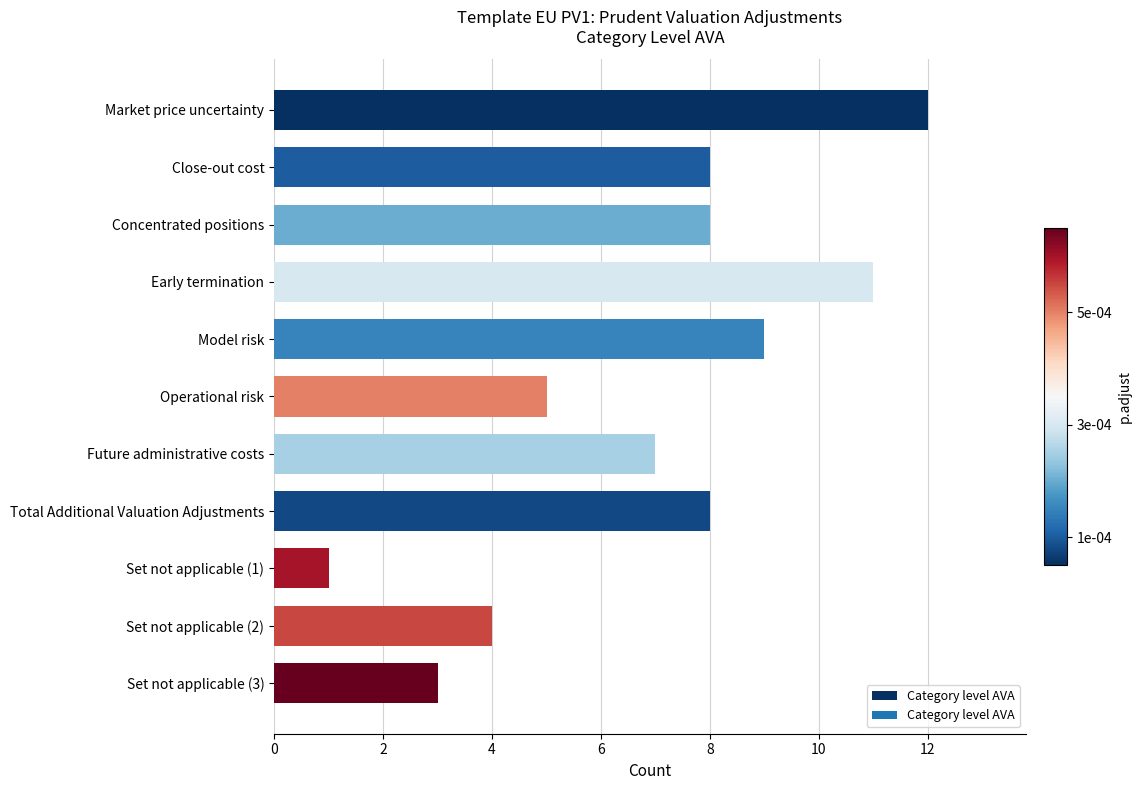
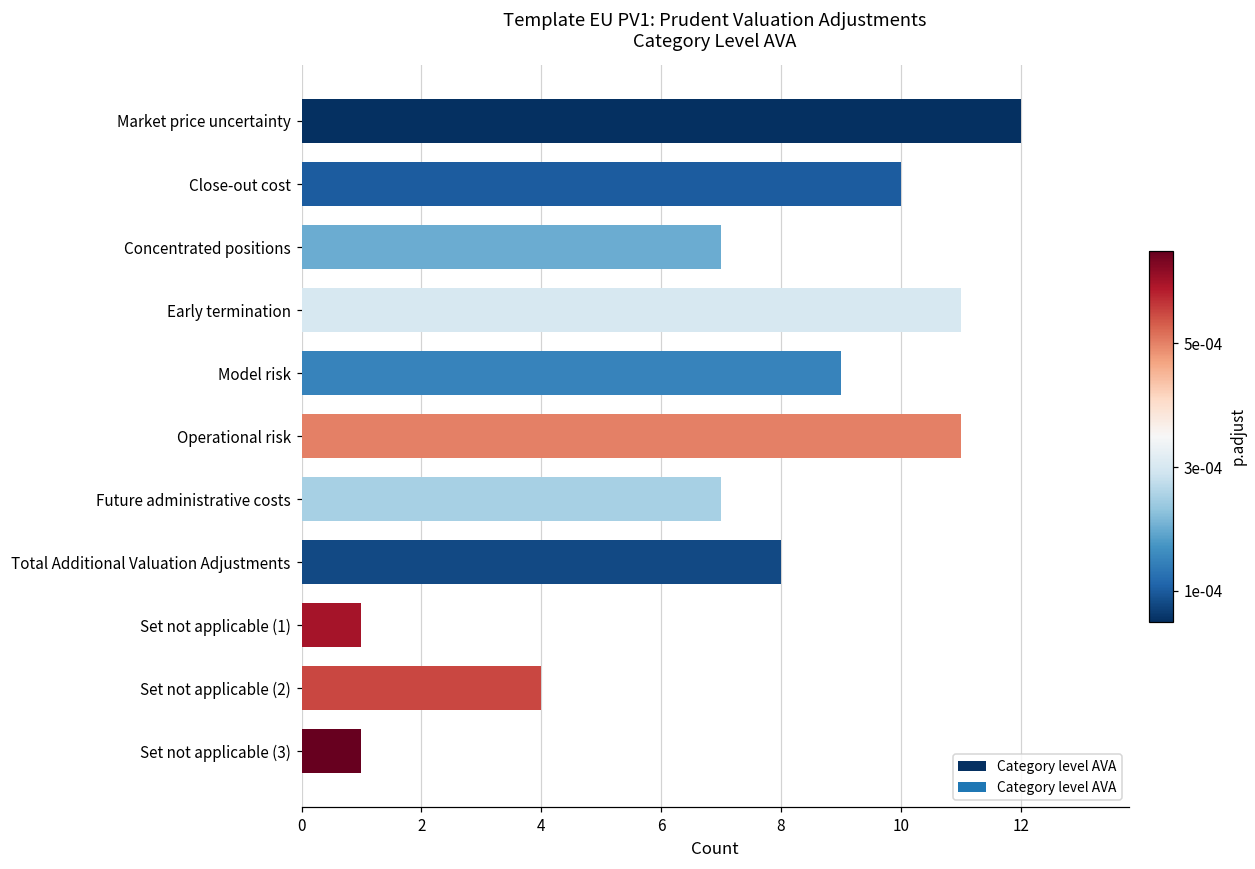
Close-out cost: 8 -> 10
Concentrated positions: 8 -> 7
Operational risk: 5 -> 11
Set not applicable (3): 3 -> 1
